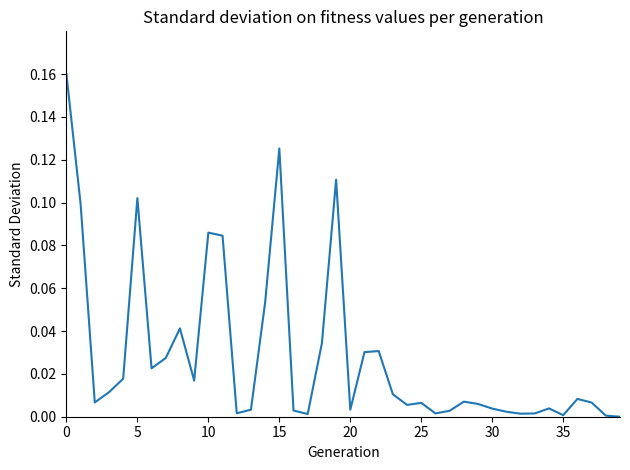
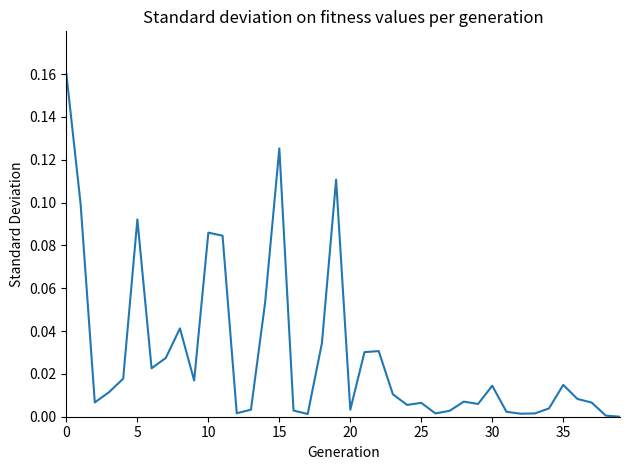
5: 0.102 -> 0.092
30: 0.004 -> 0.014
35: 0.001 -> 0.015
